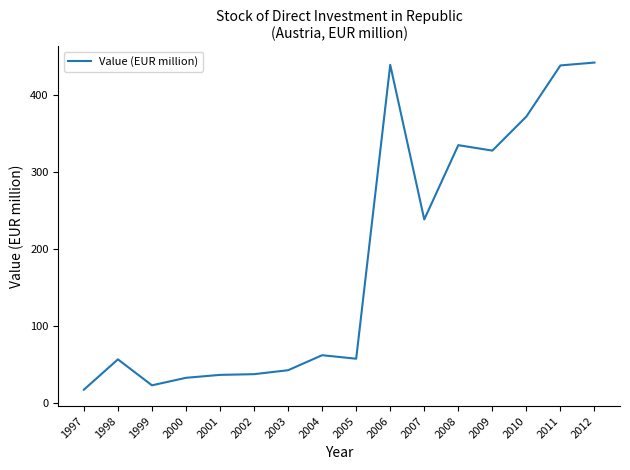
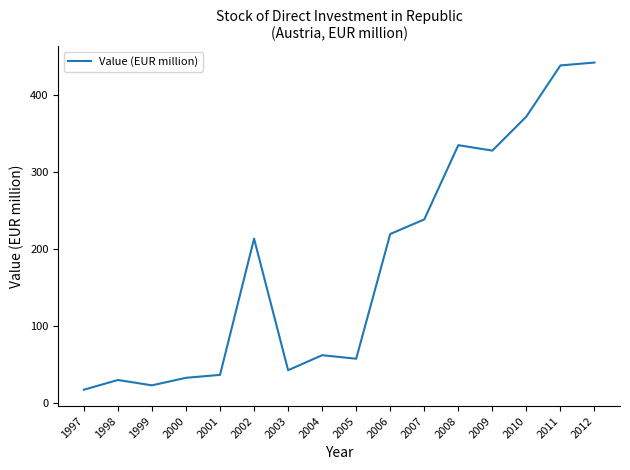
1998: 60 -> 30
2002: 40 -> 210
2006: 440 -> 220
